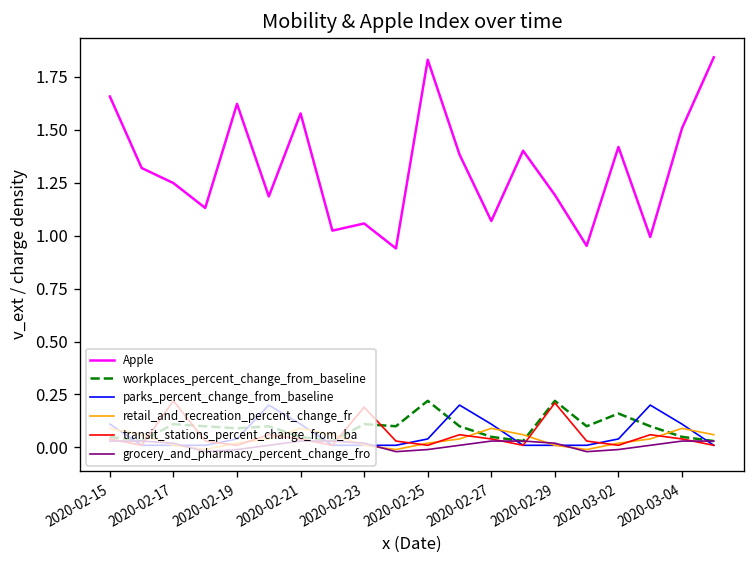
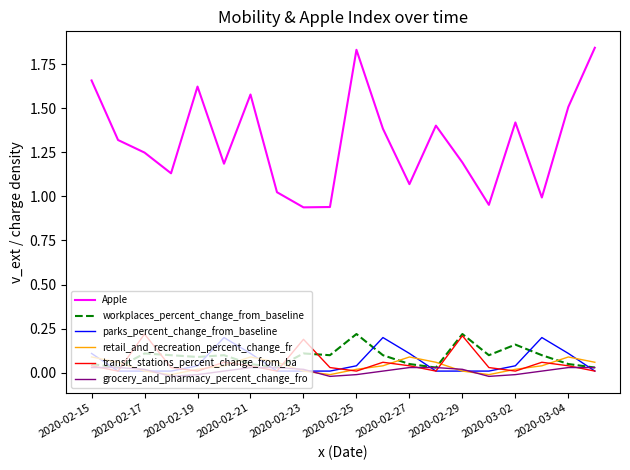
Apple, 2020-02-23: 1.06 -> 0.94
